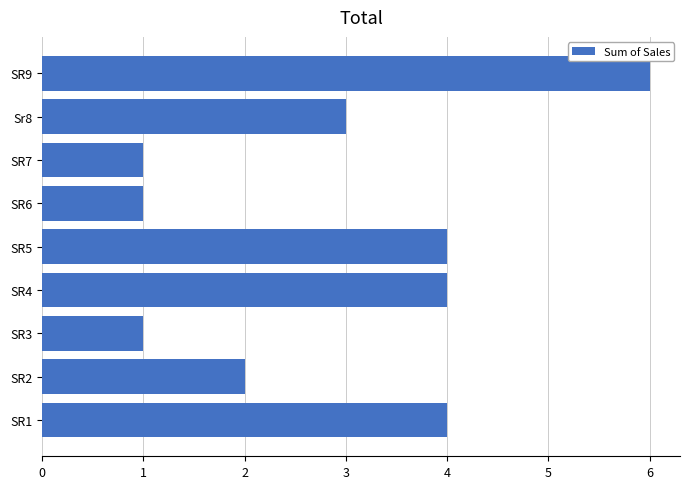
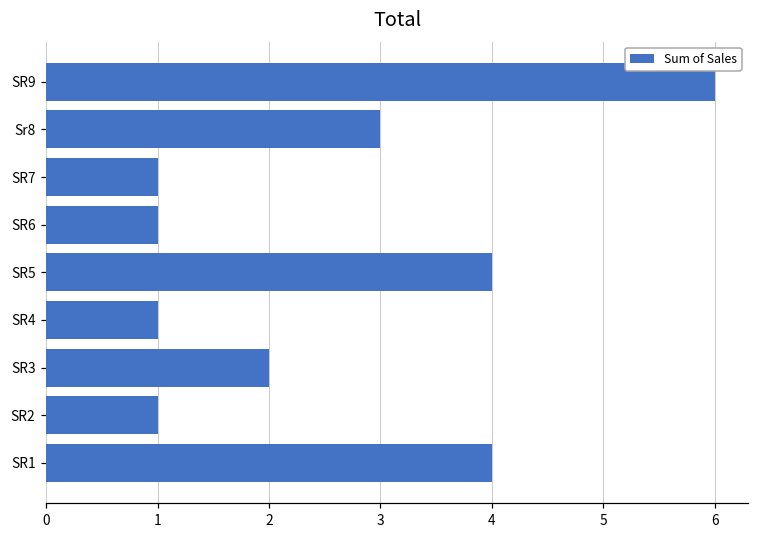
SR4: 4 -> 1
SR3: 1 -> 2
SR2: 2 -> 1
